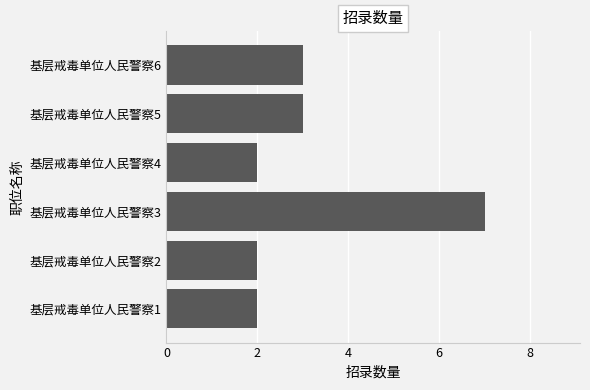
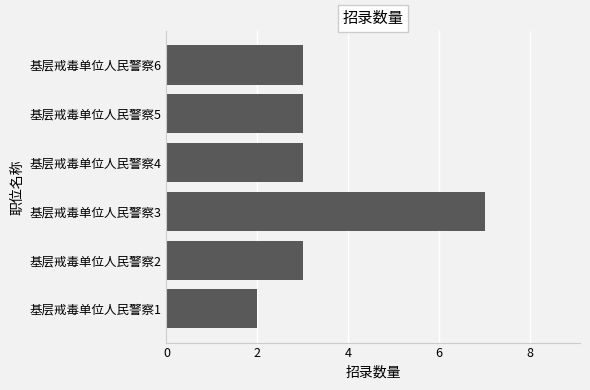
基层戒毒单位人民警察4: 2 -> 3
基层戒毒单位人民警察2: 2 -> 3
